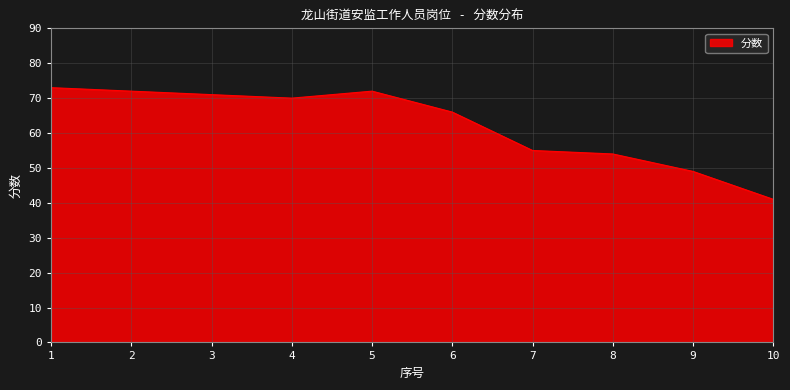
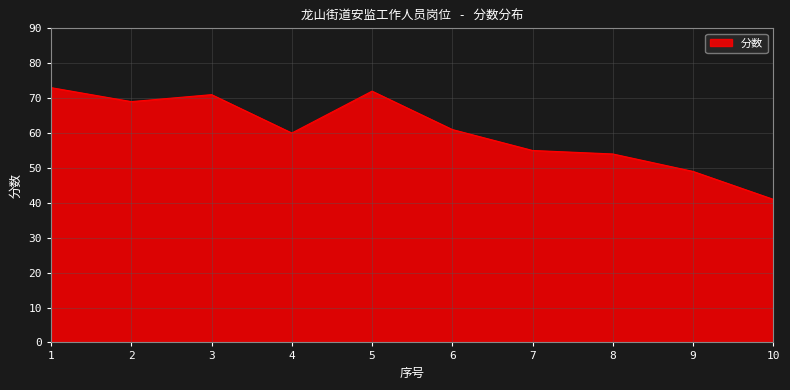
2: 72 -> 69
4: 70 -> 60
6: 66 -> 61
